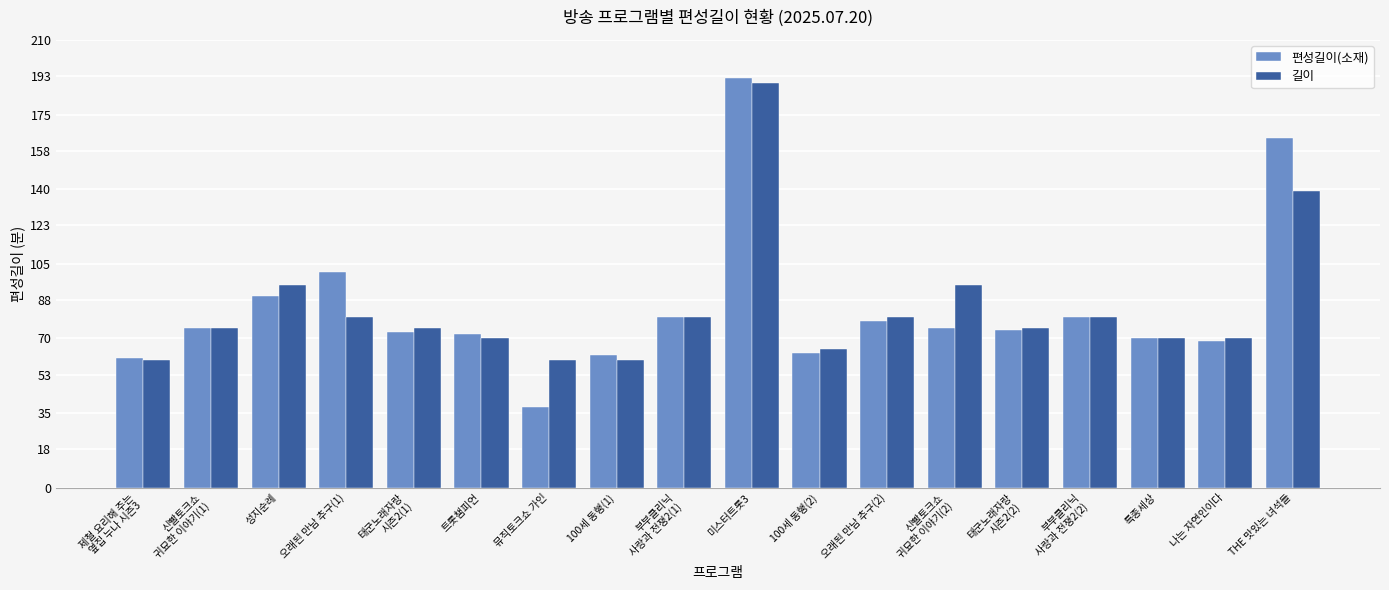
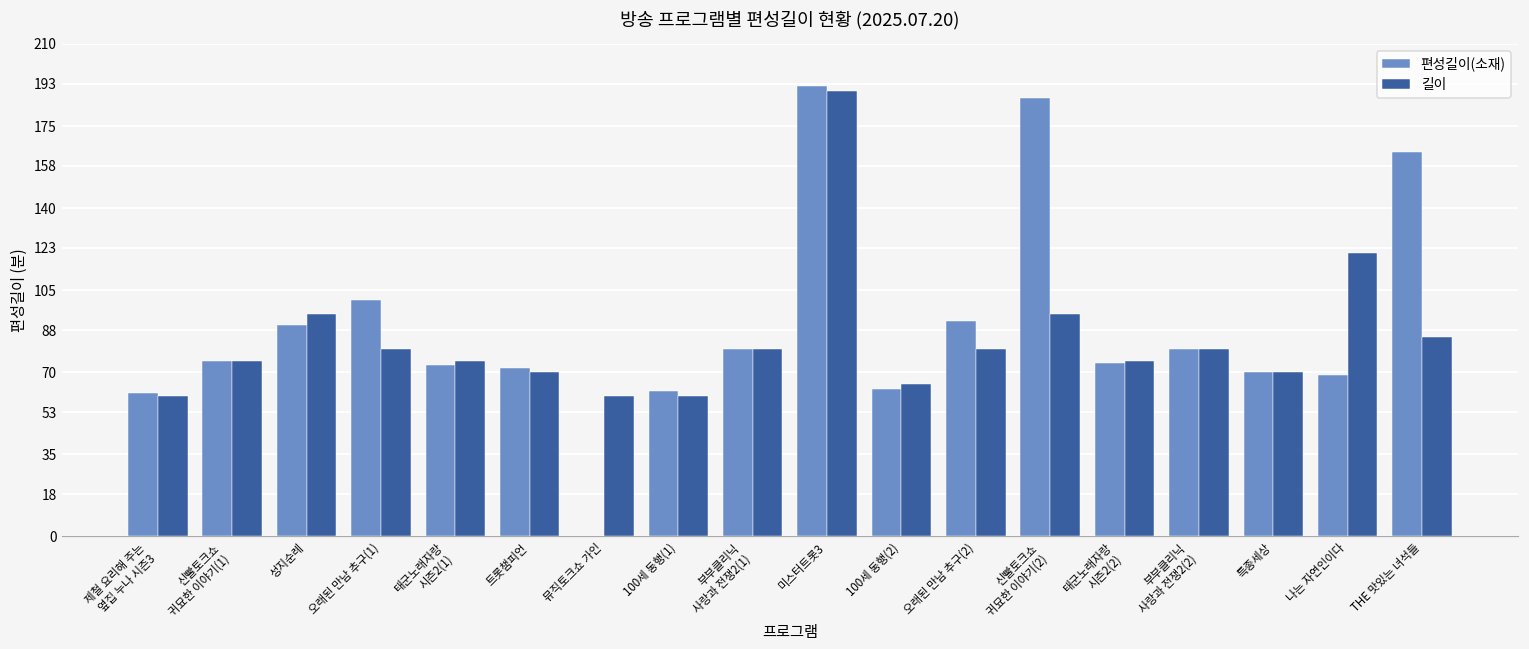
편성길이(소재), 뮤직토크쇼 가인: 38 -> 0
편성길이(소재), 오래된 만남 추구(2): 78 -> 92
편성길이(소재), 신빨토크쇼 귀묘한 이야기(2): 75 -> 187
길이, 나는 자연인이다: 70 -> 121
길이, THE 맛있는 녀석들: 139 -> 85
